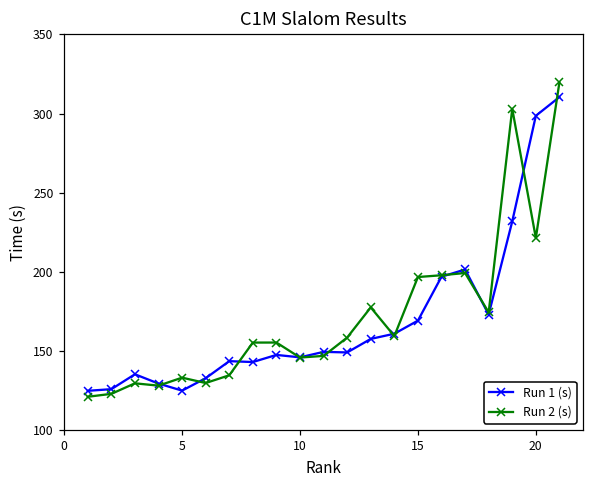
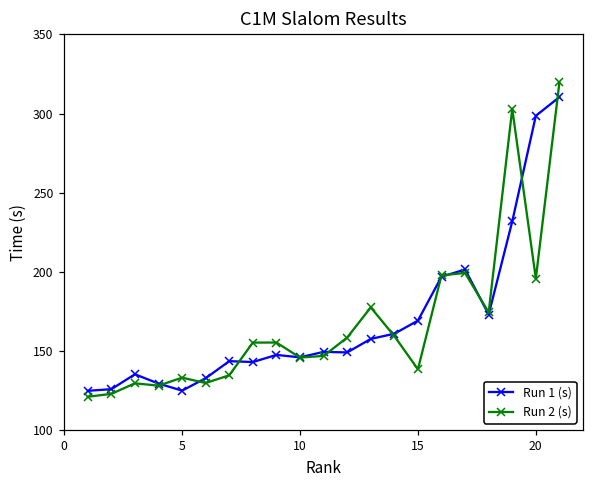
Run 2 (s), 15: 197 -> 138
Run 2 (s), 20: 221 -> 196
